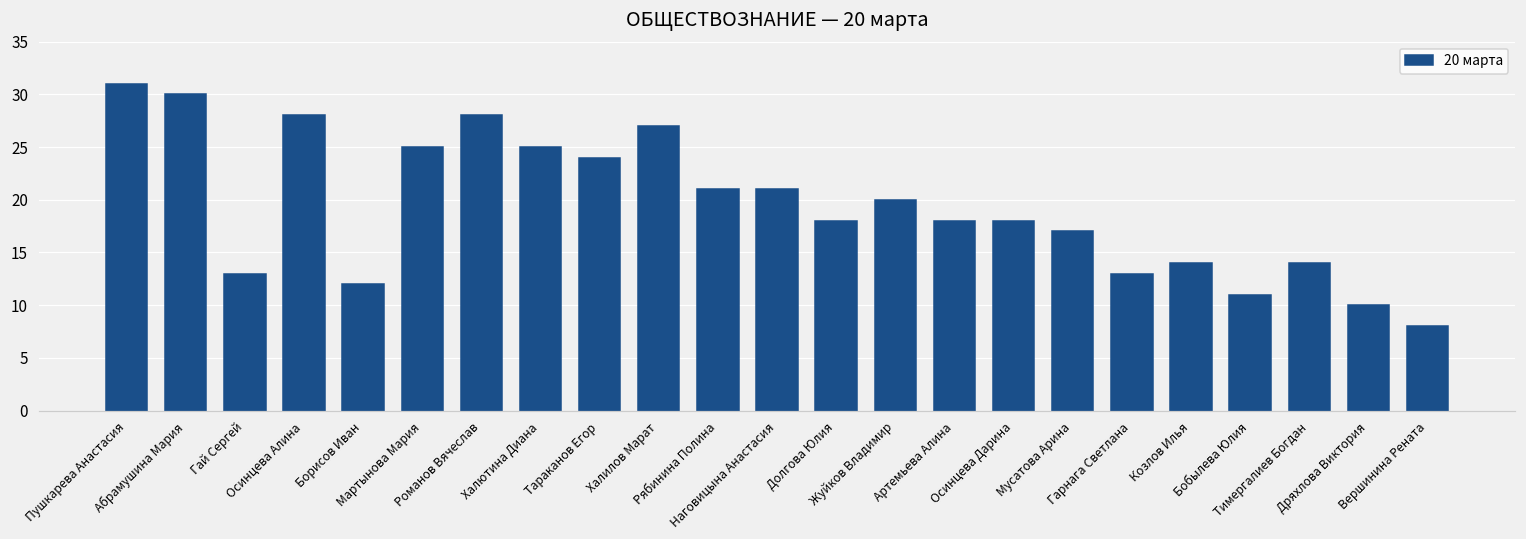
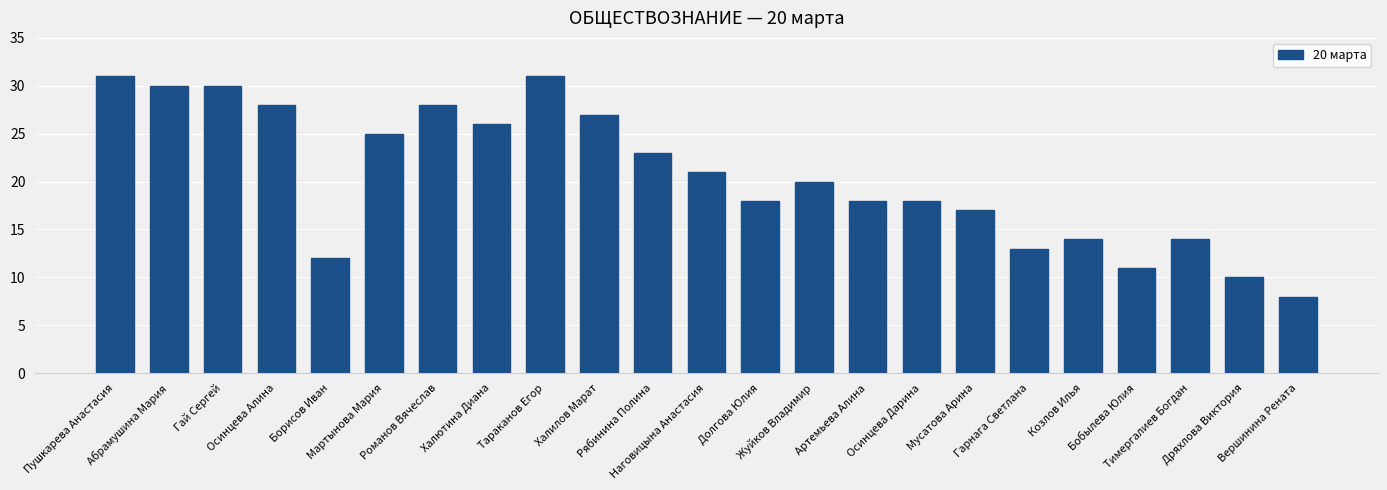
Гай Сергей: 13 -> 30
Халютина Диана: 25 -> 26
Тараканов Егор: 24 -> 31
Рябинина Полина: 21 -> 23
